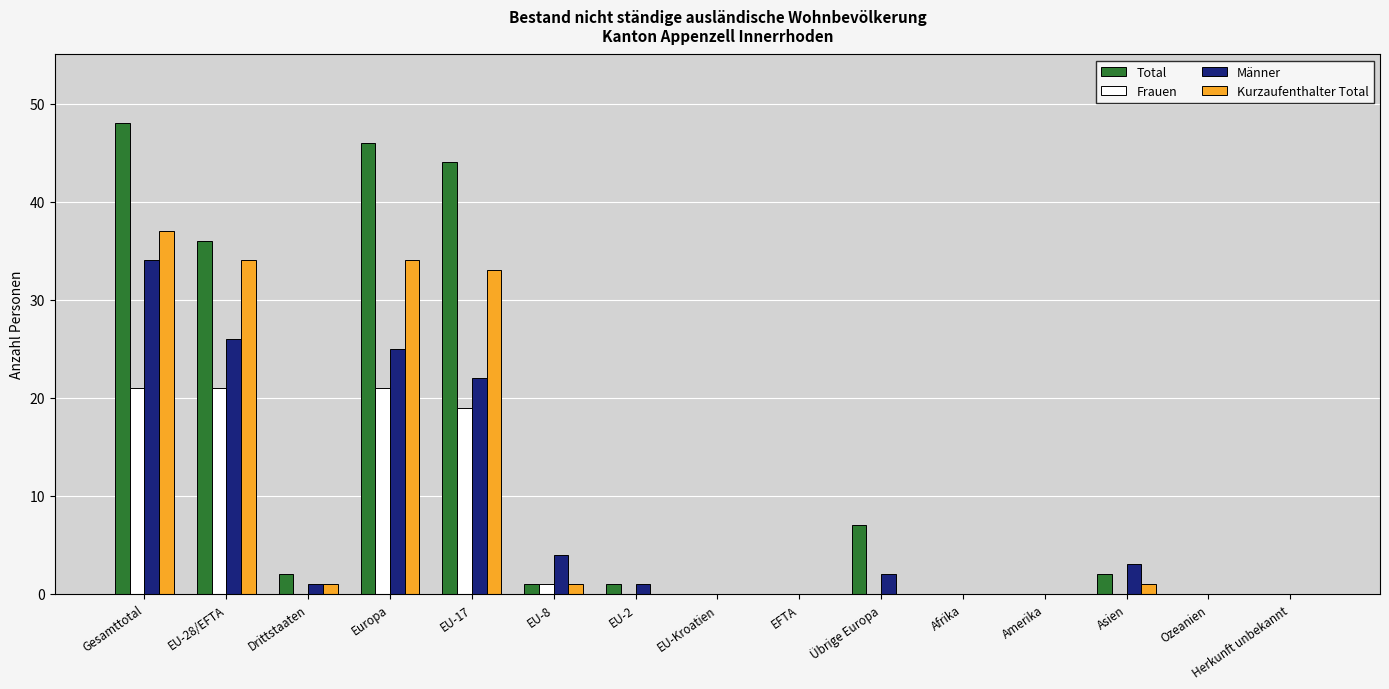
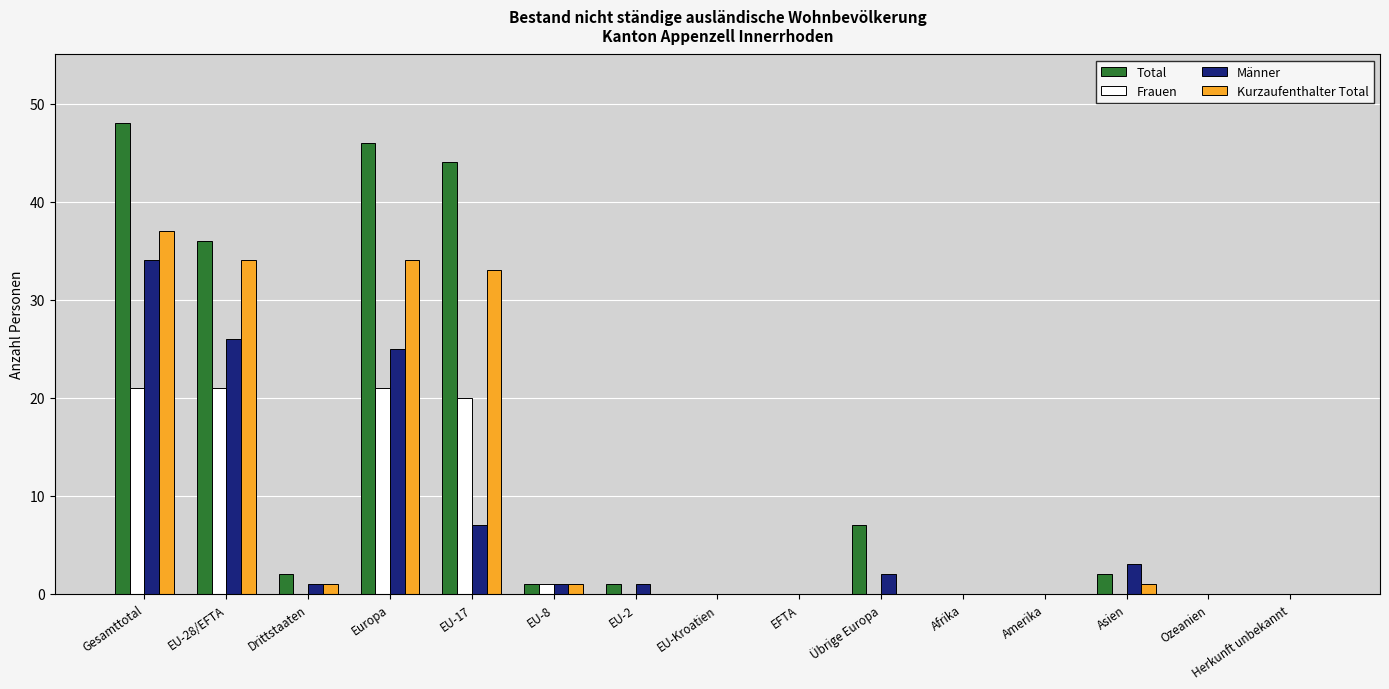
Frauen, EU-17: 19 -> 20
Männer, EU-17: 22 -> 7
Männer, EU-8: 4 -> 1
